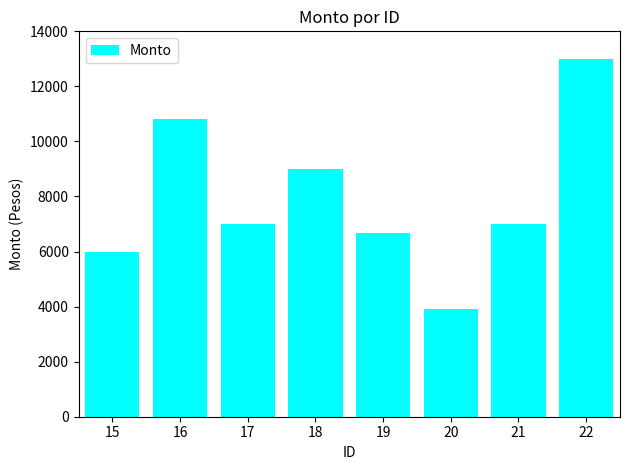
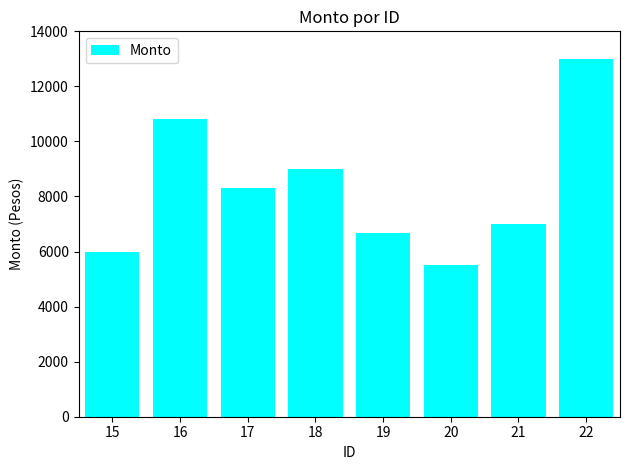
17: 7000 -> 8300
20: 3900 -> 5500
